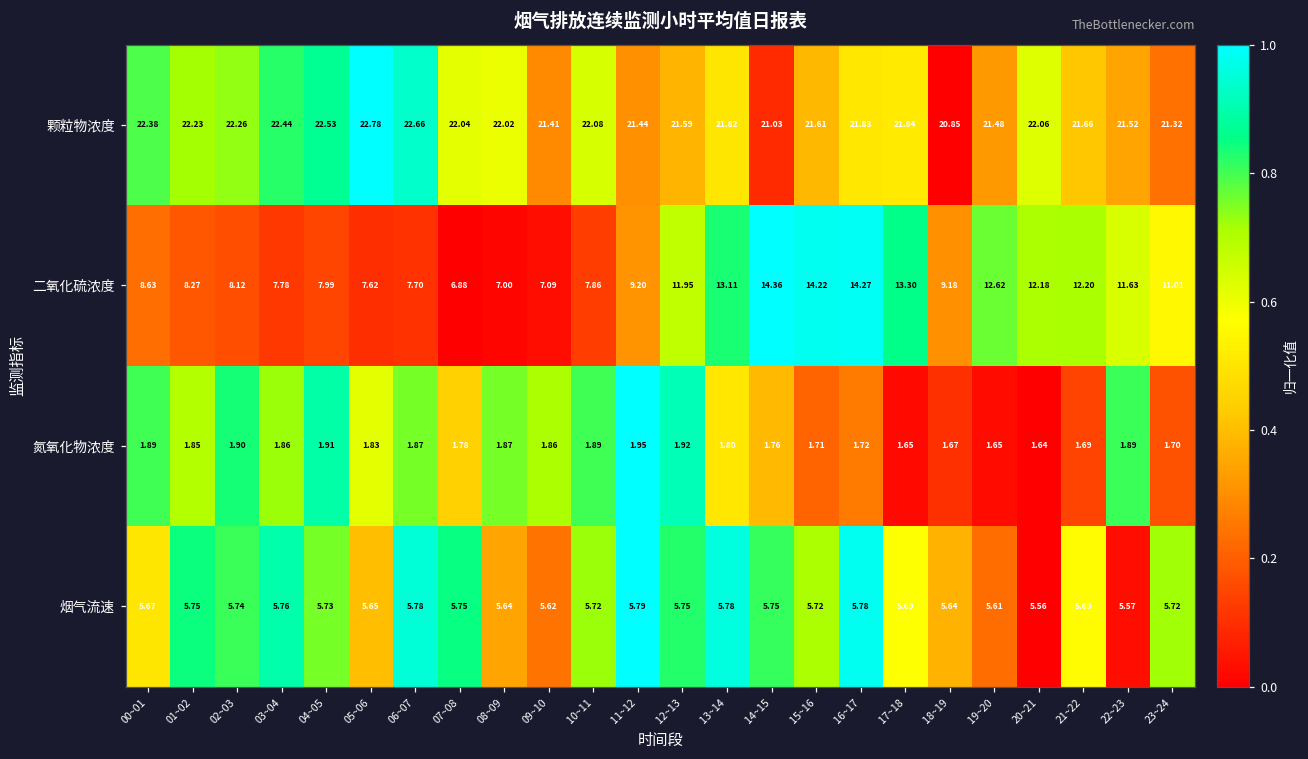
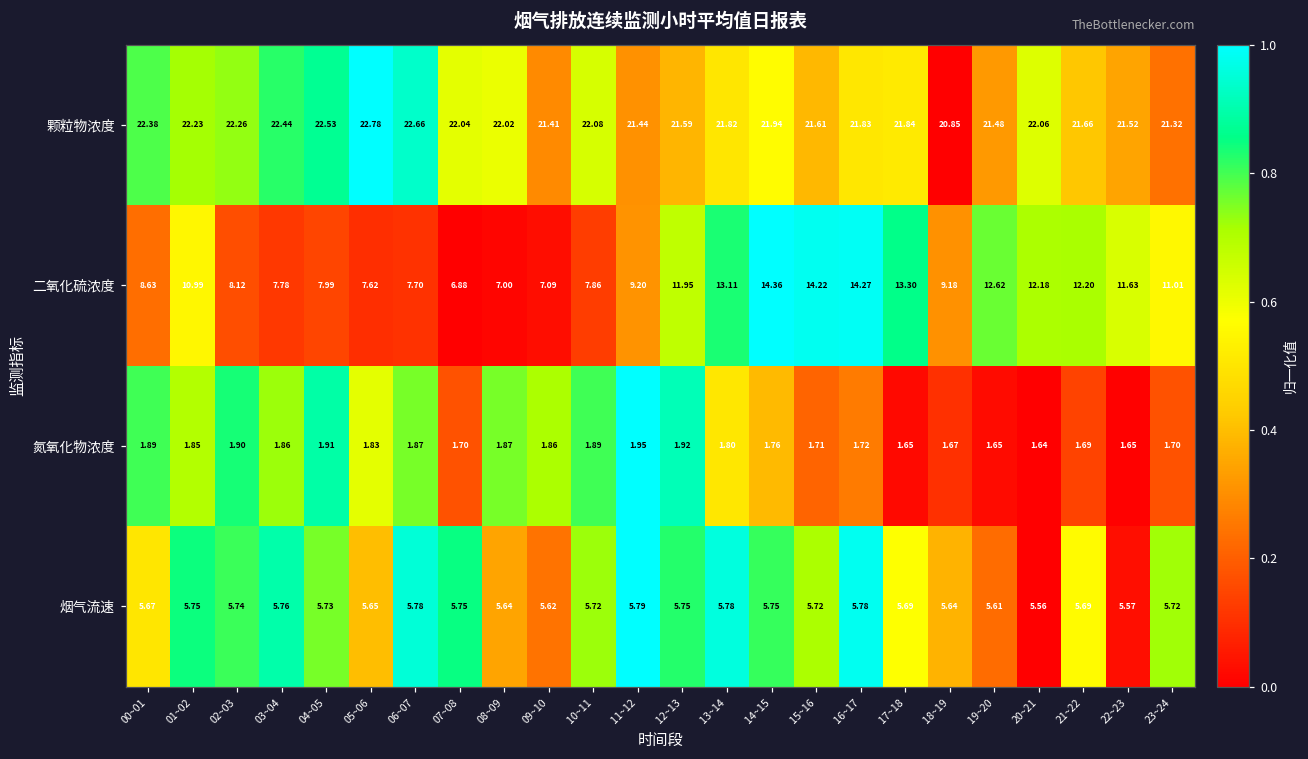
颗粒物浓度, 14~15: 21.03 -> 21.94
二氧化硫浓度, 01~02: 8.27 -> 10.99
氮氧化物浓度, 07~08: 1.78 -> 1.70
氮氧化物浓度, 22~23: 1.89 -> 1.65
